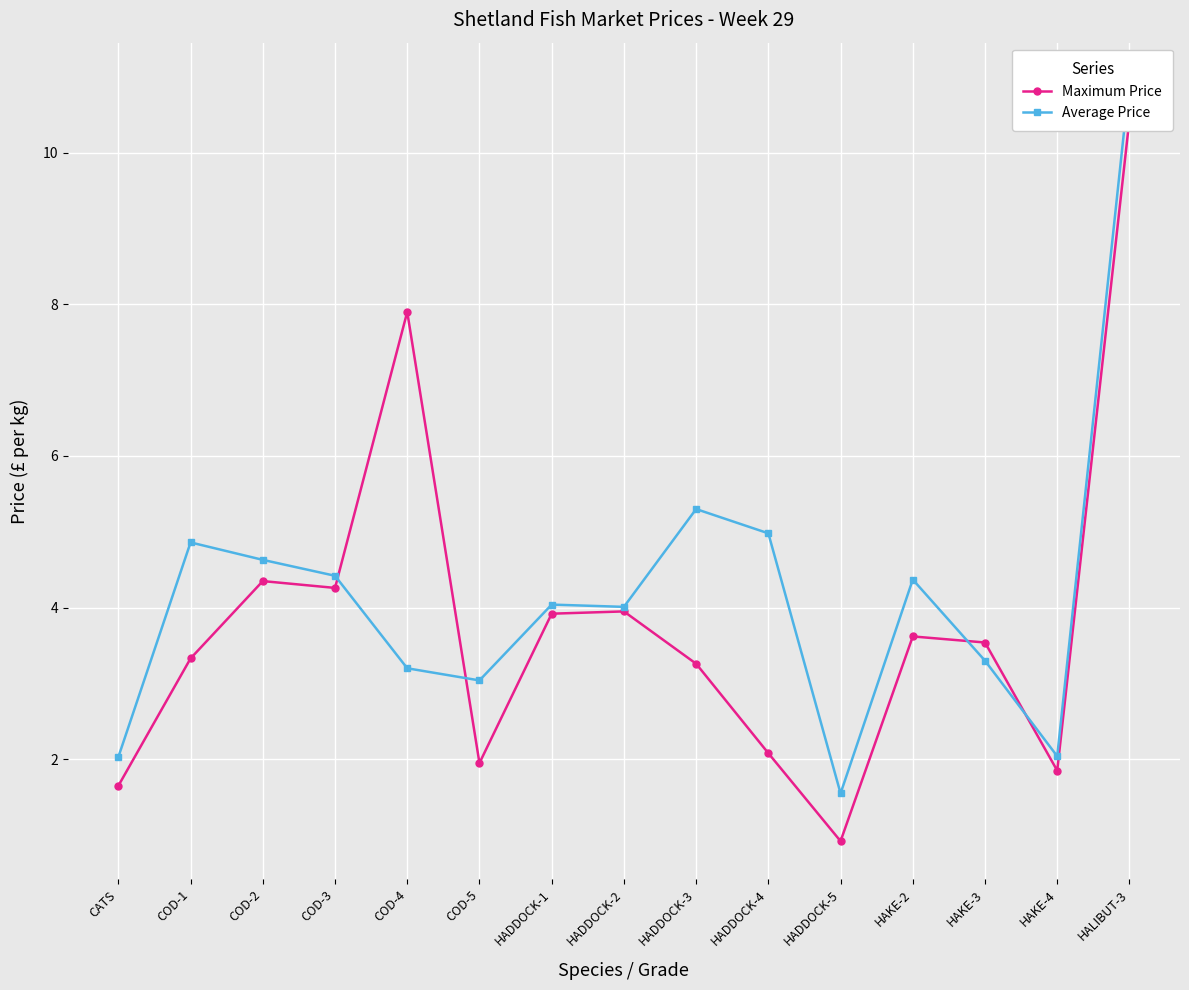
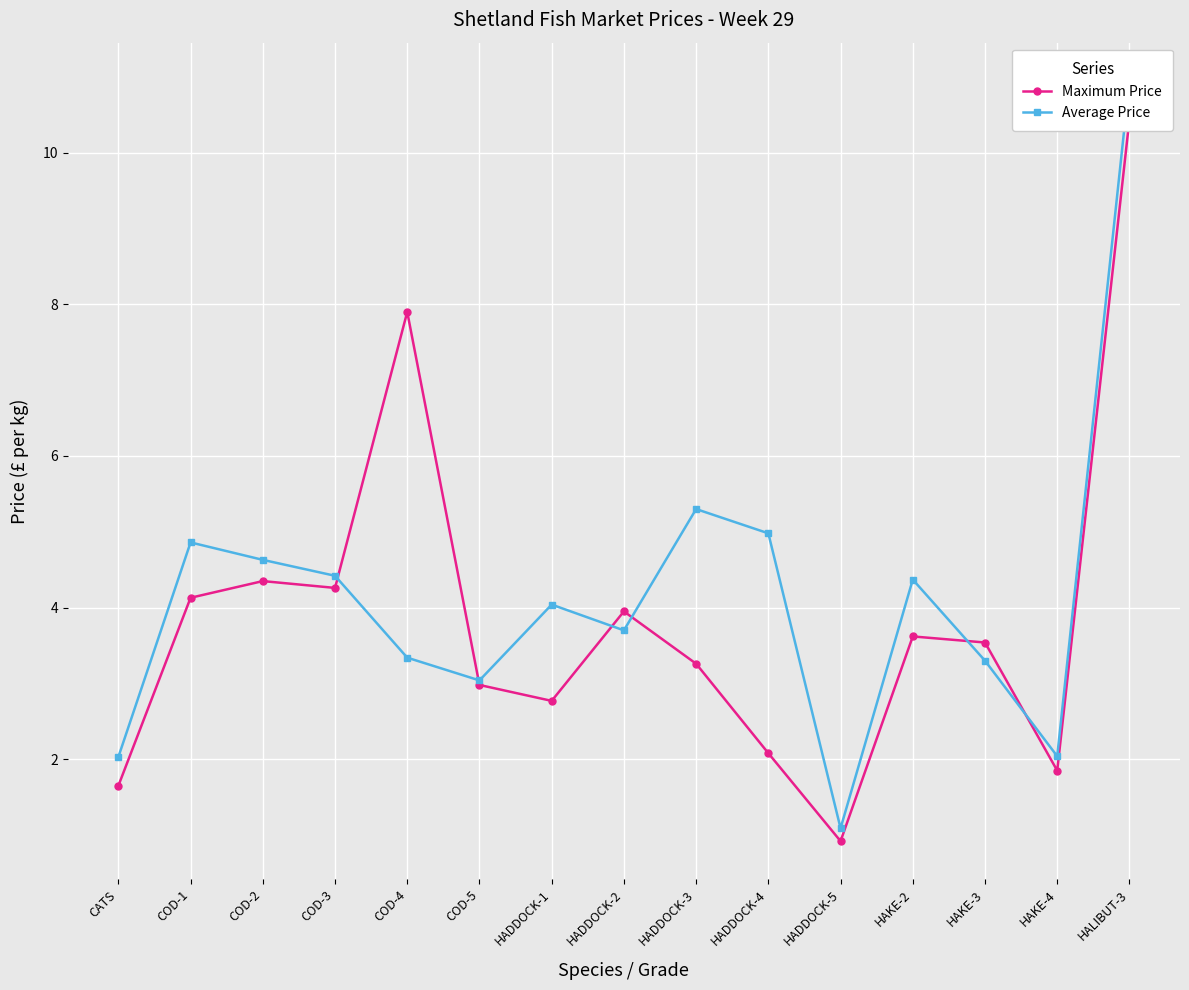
Maximum Price, COD-1: 3.3 -> 4.1
Average Price, COD-4: 3.2 -> 3.3
Maximum Price, COD-5: 2.0 -> 3.0
Maximum Price, HADDOCK-1: 3.9 -> 2.8
Average Price, HADDOCK-2: 4.0 -> 3.7
Average Price, HADDOCK-5: 1.6 -> 1.1
